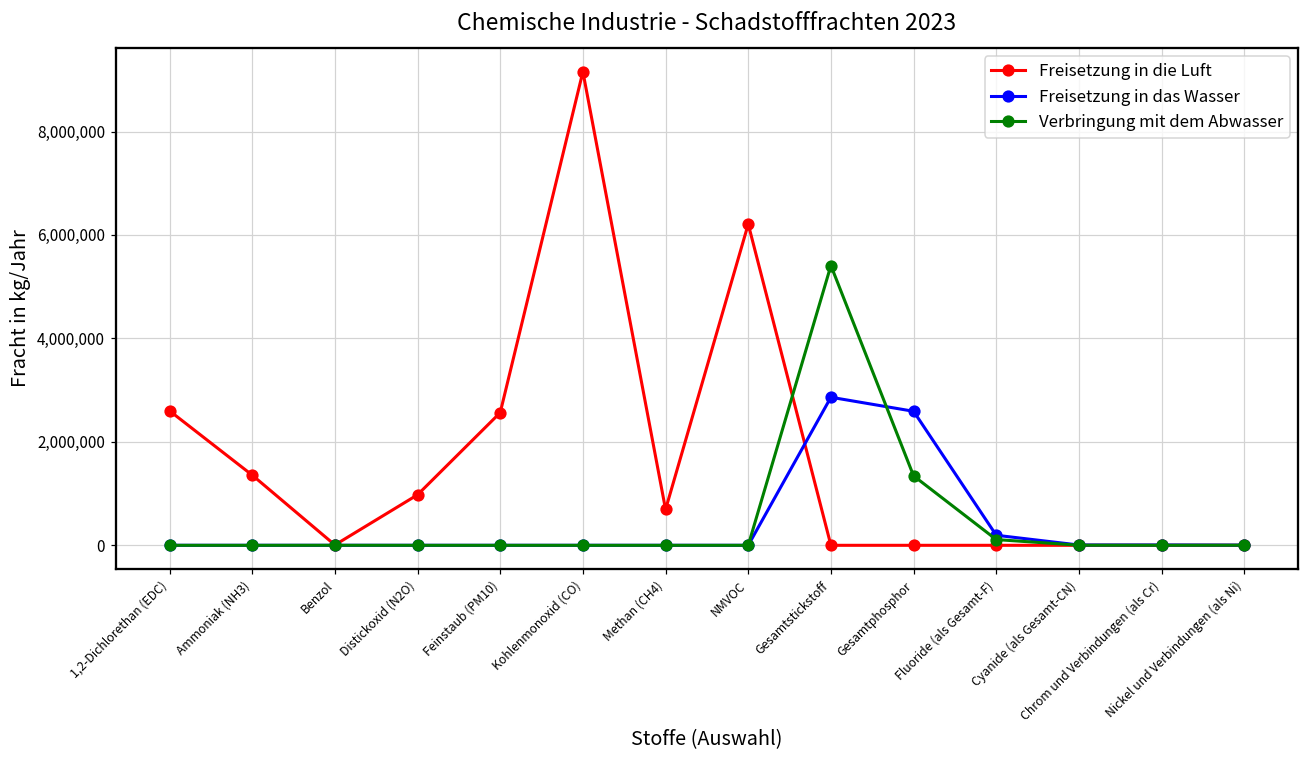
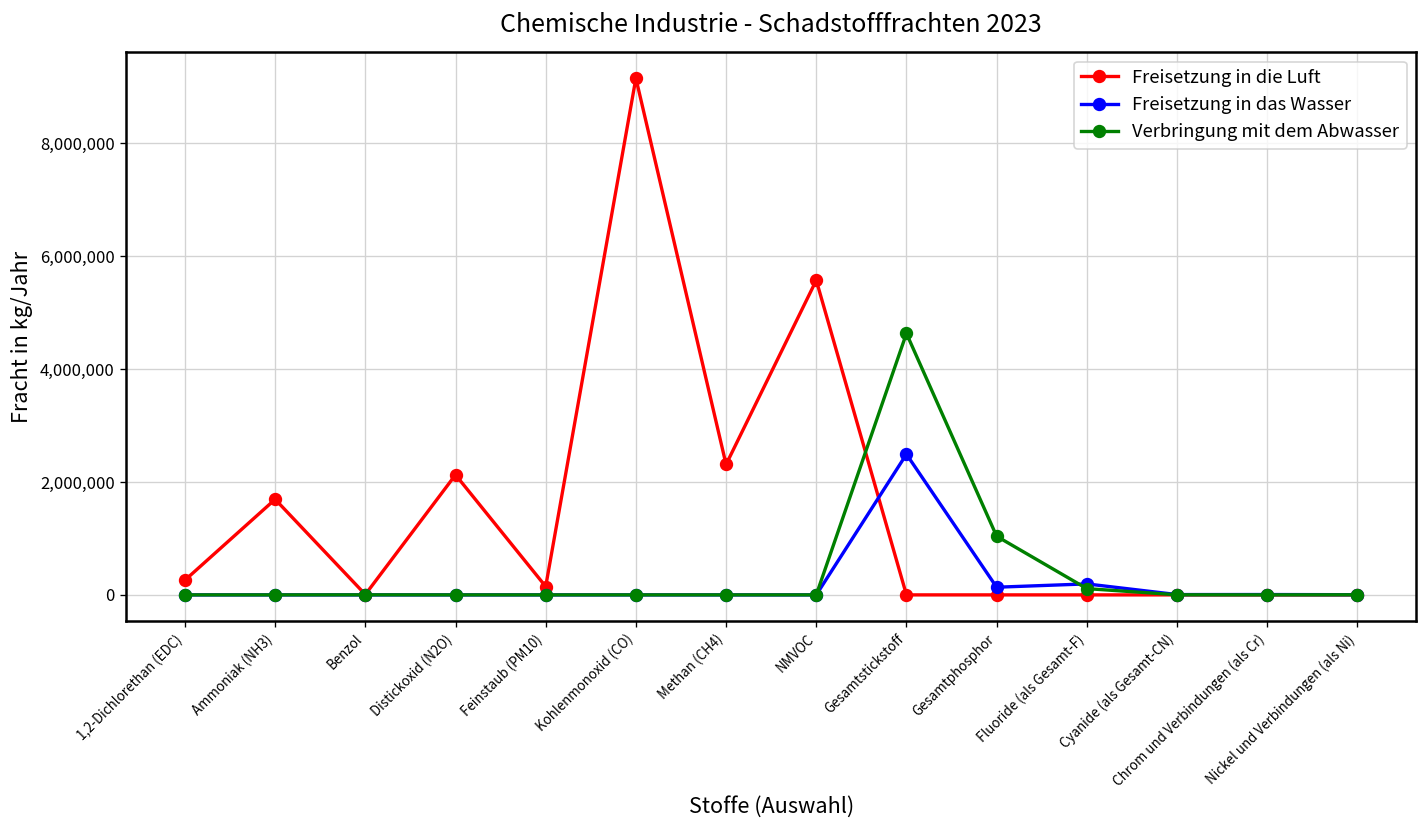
Freisetzung in die Luft, 1,2-Dichlorethan (EDC): 2,600,000 -> 300,000
Freisetzung in die Luft, Ammoniak (NH3): 1,400,000 -> 1,700,000
Freisetzung in die Luft, Distickoxid (N2O): 1,000,000 -> 2,100,000
Freisetzung in die Luft, Feinstaub (PM10): 2,600,000 -> 100,000
Freisetzung in die Luft, Methan (CH4): 700,000 -> 2,300,000
Freisetzung in die Luft, NMVOC: 6,200,000 -> 5,600,000
Freisetzung in das Wasser, Gesamtstickstoff: 2,900,000 -> 2,500,000
Verbringung mit dem Abwasser, Gesamtstickstoff: 5,400,000 -> 4,600,000
Freisetzung in das Wasser, Gesamtphosphor: 2,600,000 -> 100,000
Verbringung mit dem Abwasser, Gesamtphosphor: 1,300,000 -> 1,000,000
